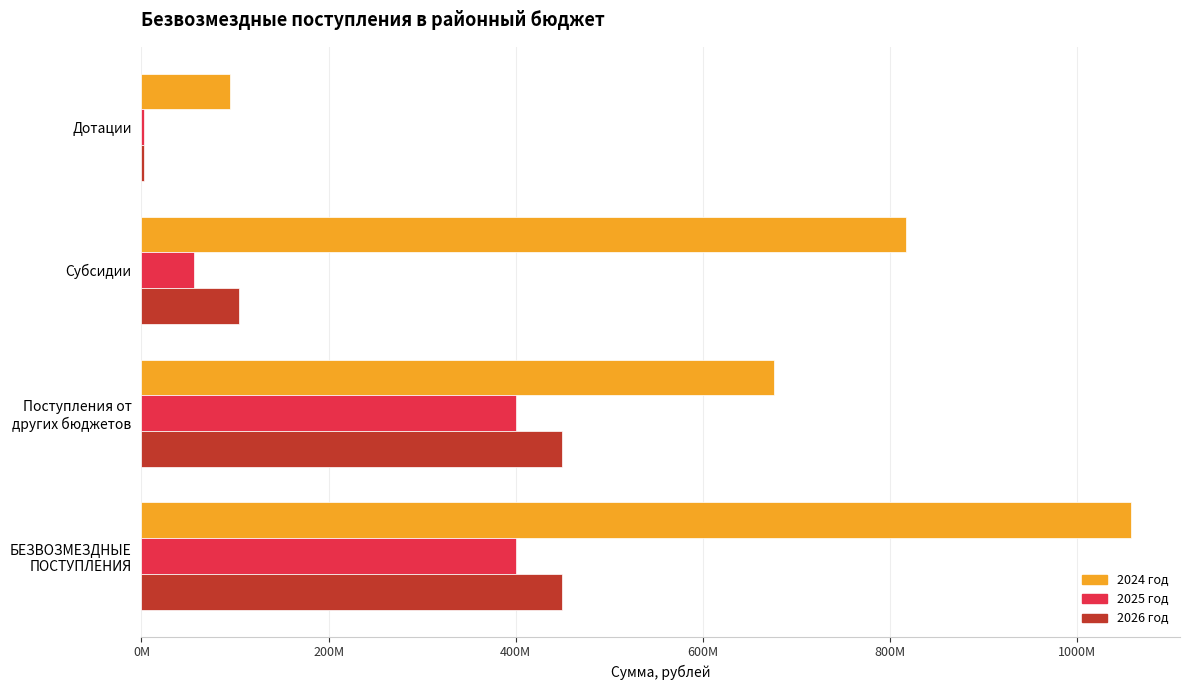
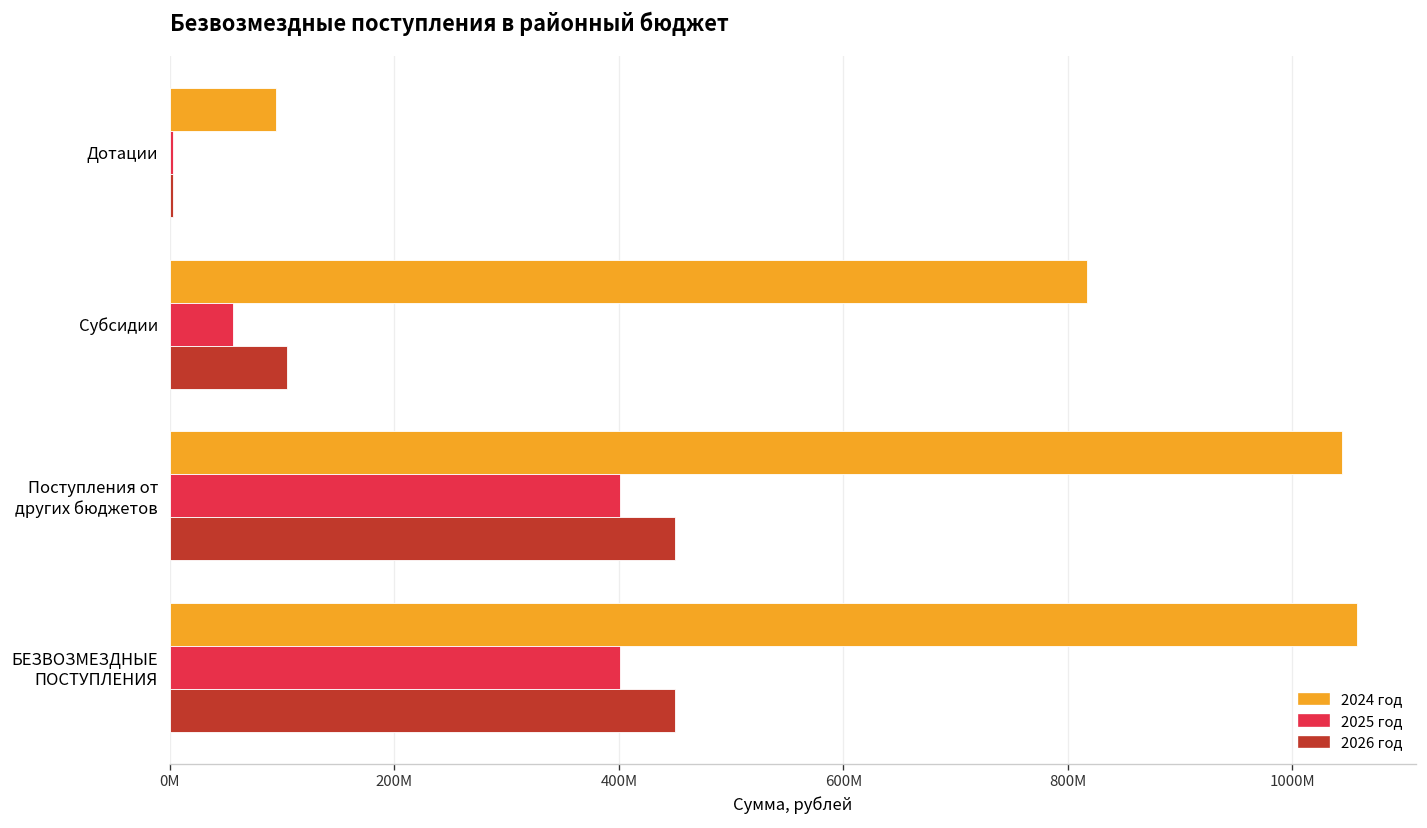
2024 год, Поступления от других бюджетов: 680000000 -> 1040000000
